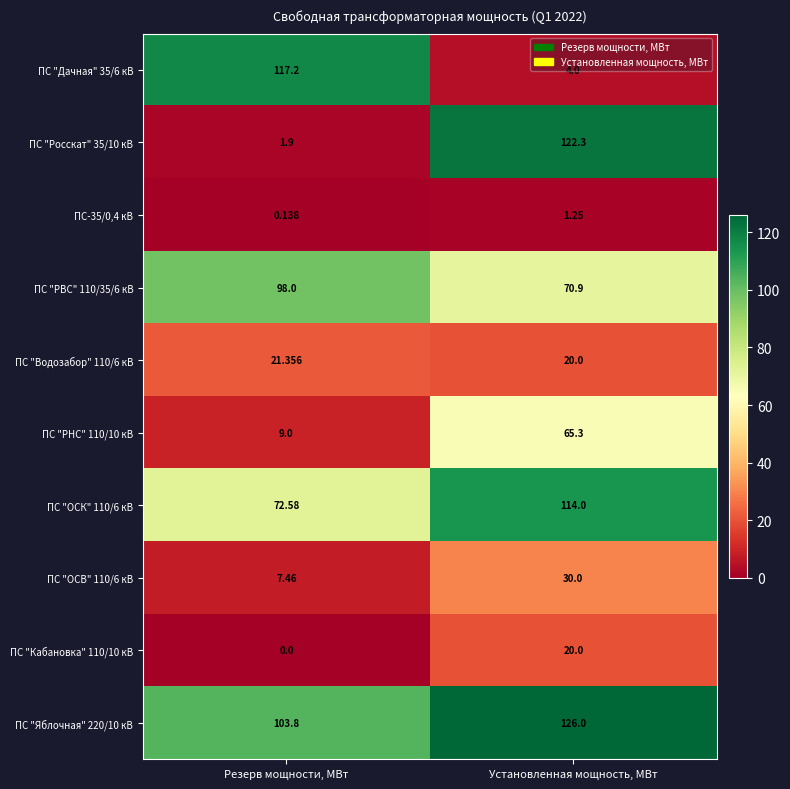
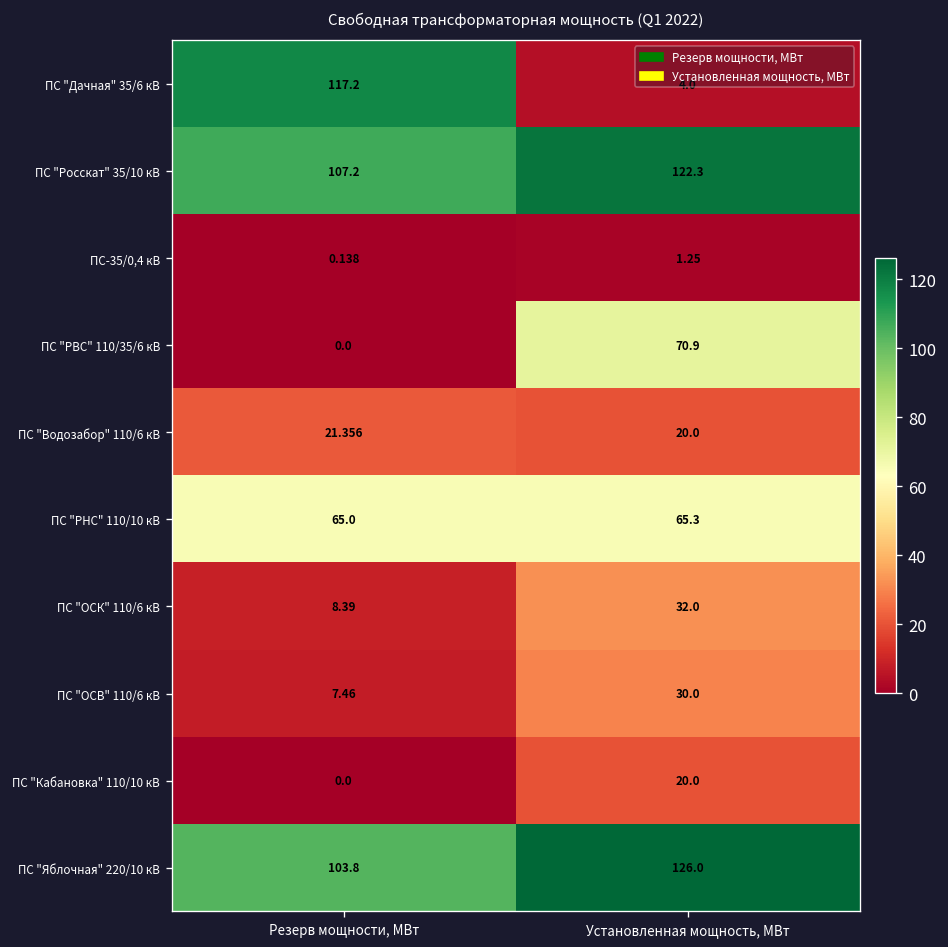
ПС "Росскат" 35/10 кВ, Резерв мощности, МВт: 1.9 -> 107.2
ПС "РВС" 110/35/6 кВ, Резерв мощности, МВт: 98.0 -> 0.0
ПС "РНС" 110/10 кВ, Резерв мощности, МВт: 9.0 -> 65.0
ПС "ОСК" 110/6 кВ, Резерв мощности, МВт: 72.58 -> 8.39
ПС "ОСК" 110/6 кВ, Установленная мощность, МВт: 114.0 -> 32.0
